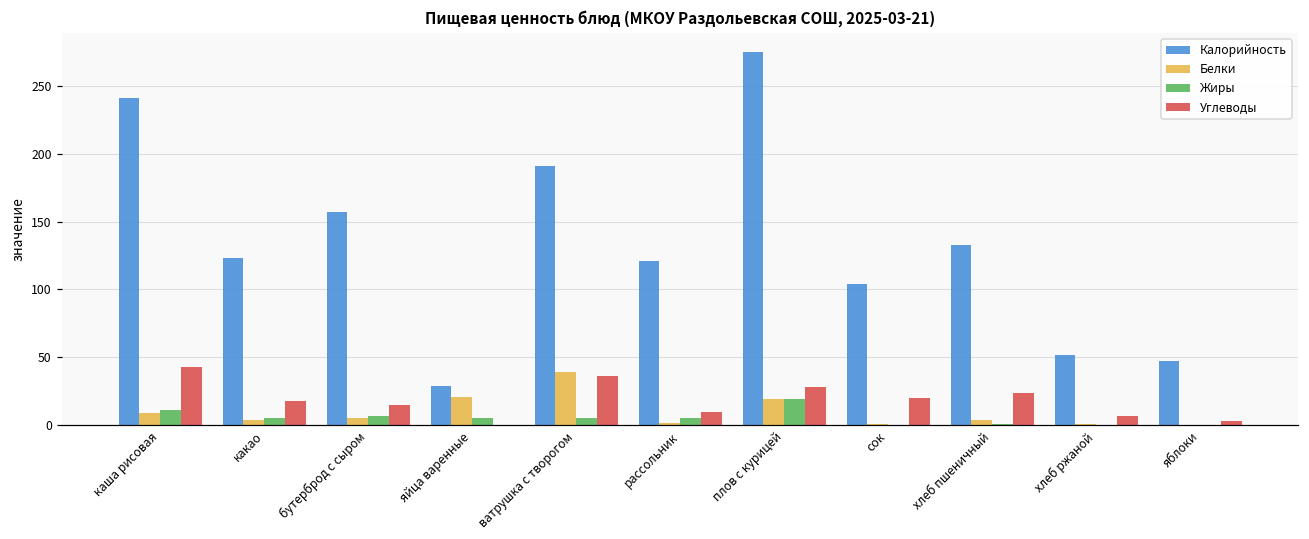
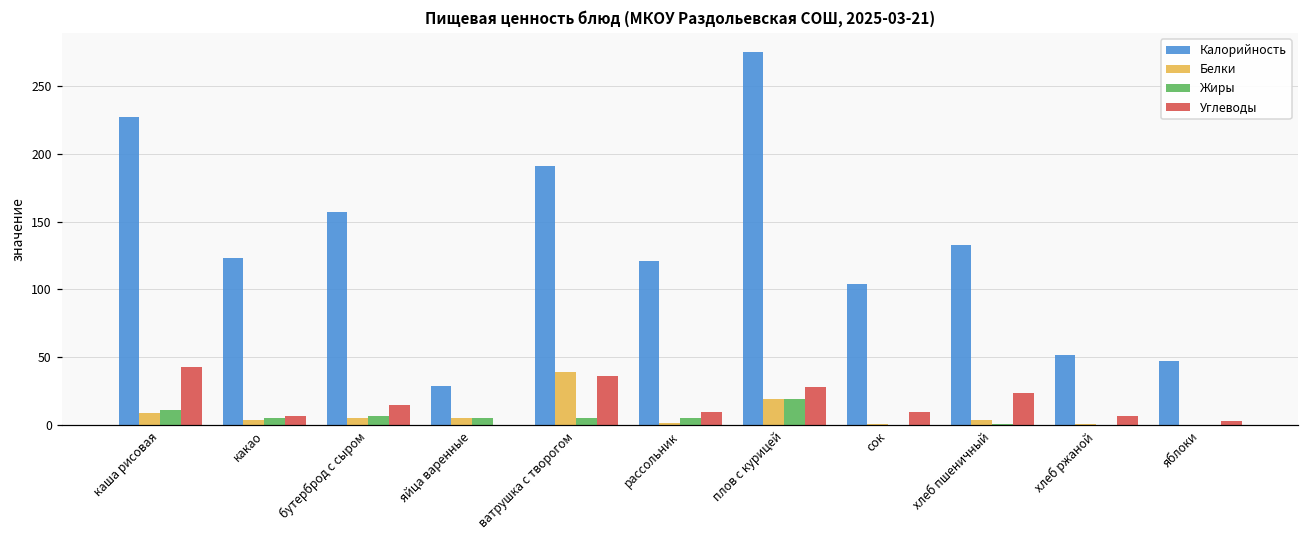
Калорийность, каша рисовая: 241 -> 227
Углеводы, какао: 18 -> 7
Белки, яйца варенные: 21 -> 5
Углеводы, сок: 20 -> 10
